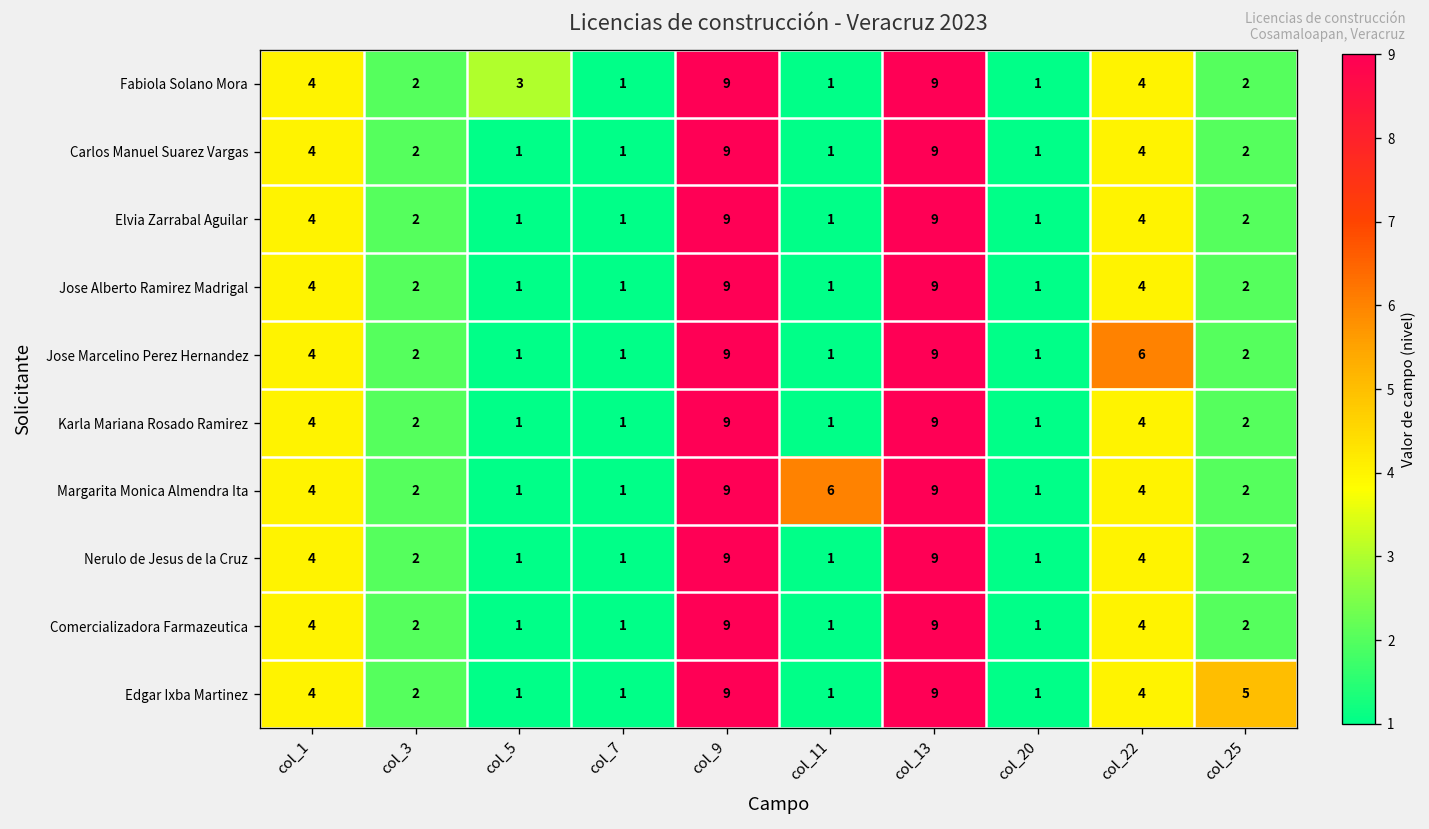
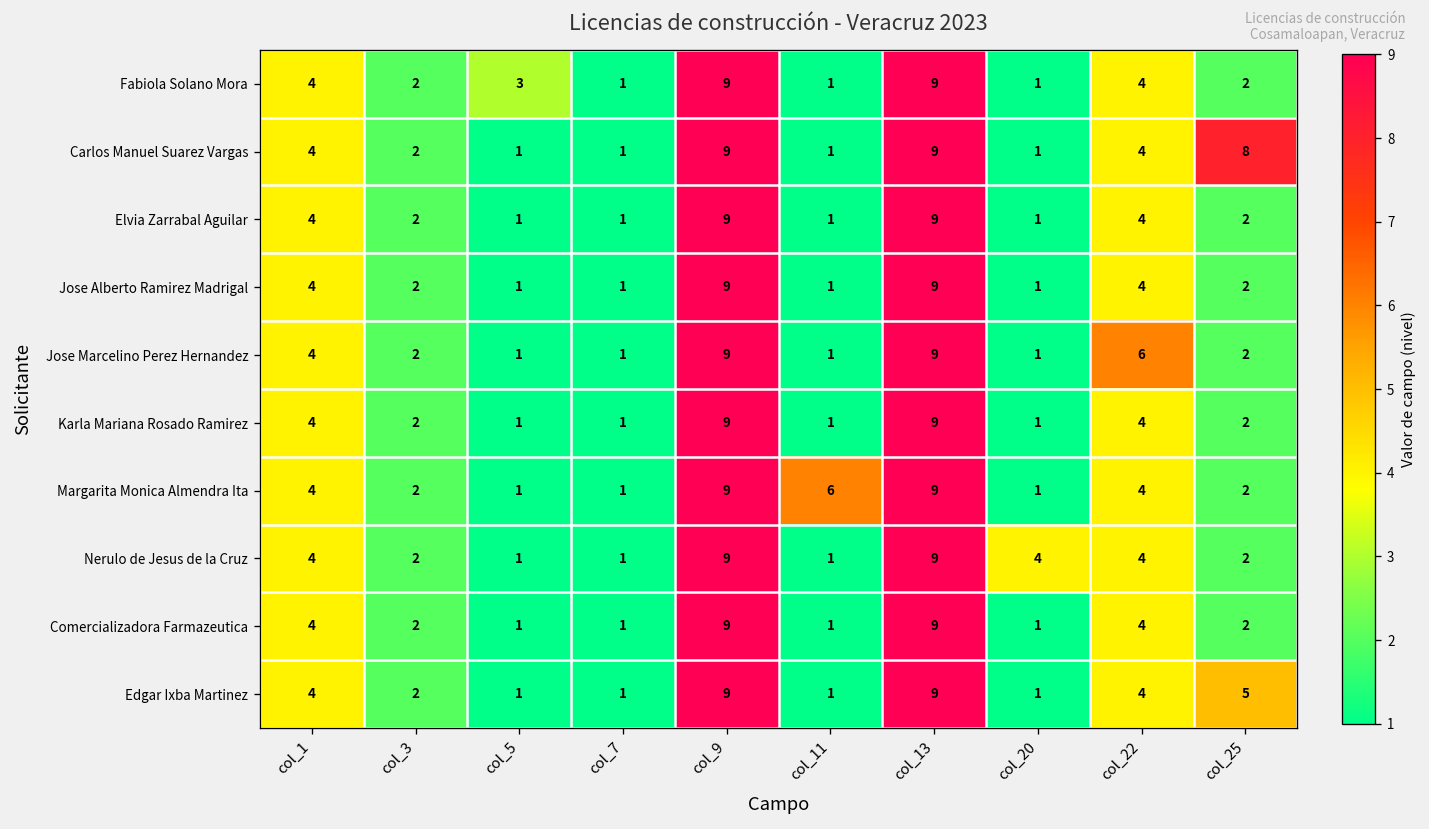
Carlos Manuel Suarez Vargas, col_25: 2 -> 8
Nerulo de Jesus de la Cruz, col_20: 1 -> 4
